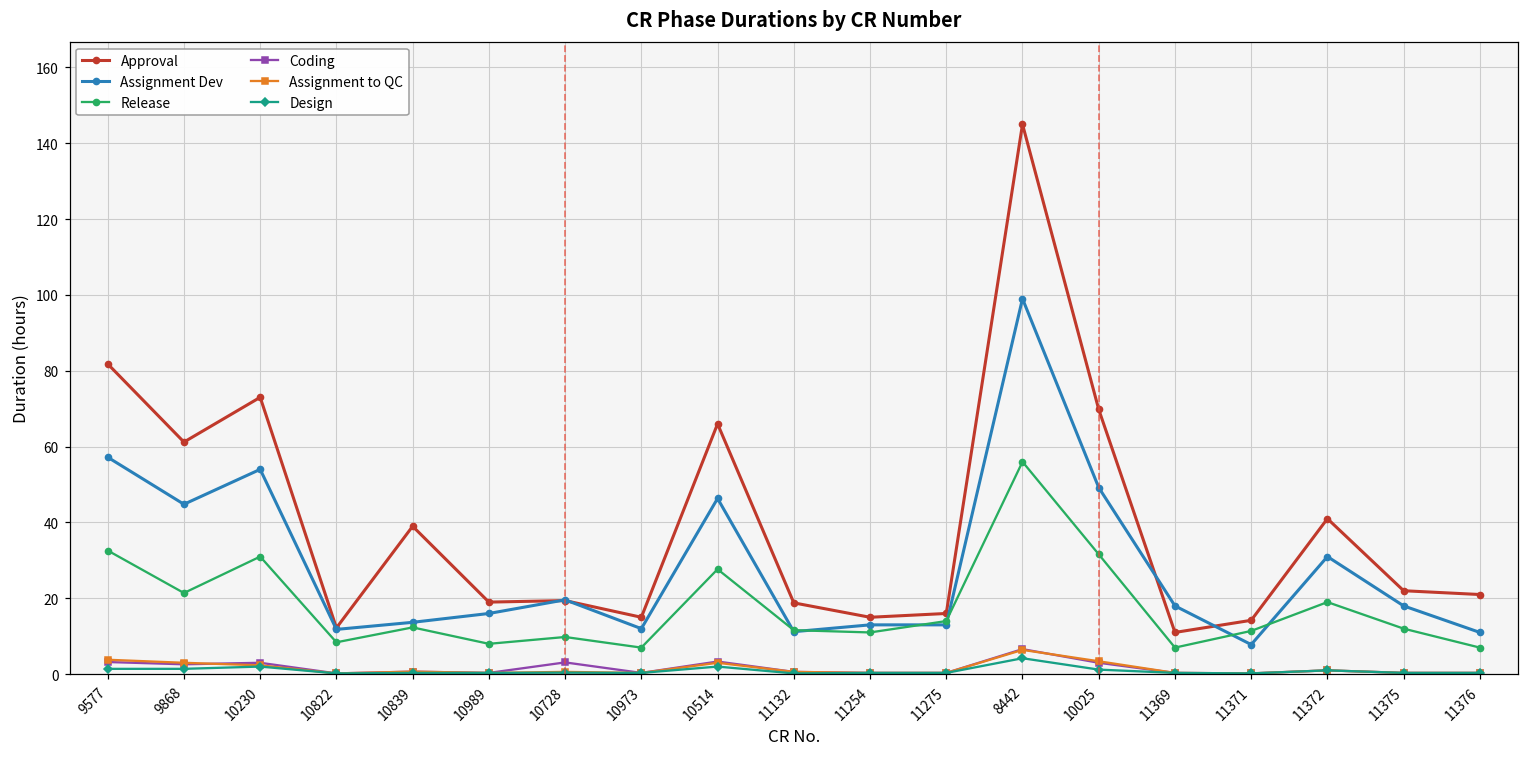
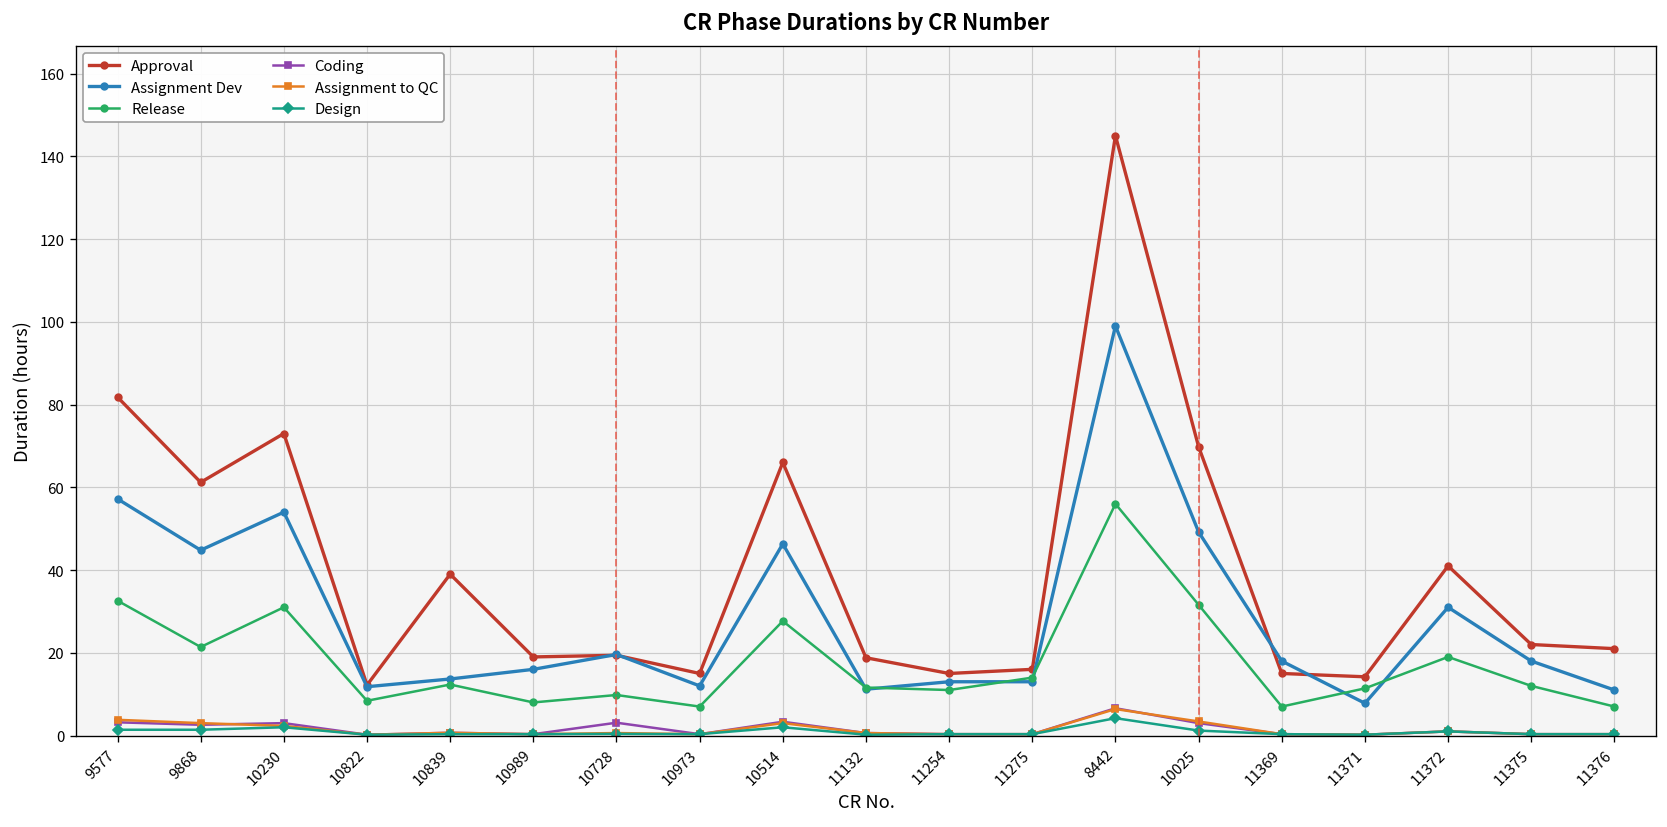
Approval, 11369: 11 -> 15
